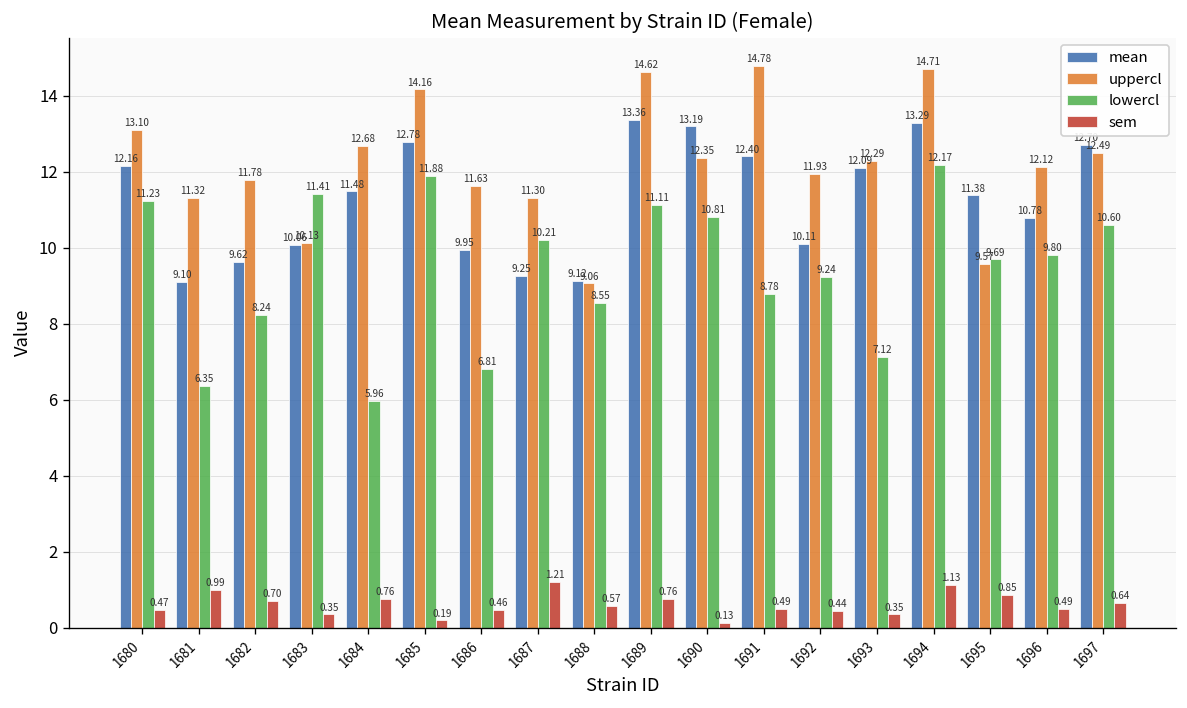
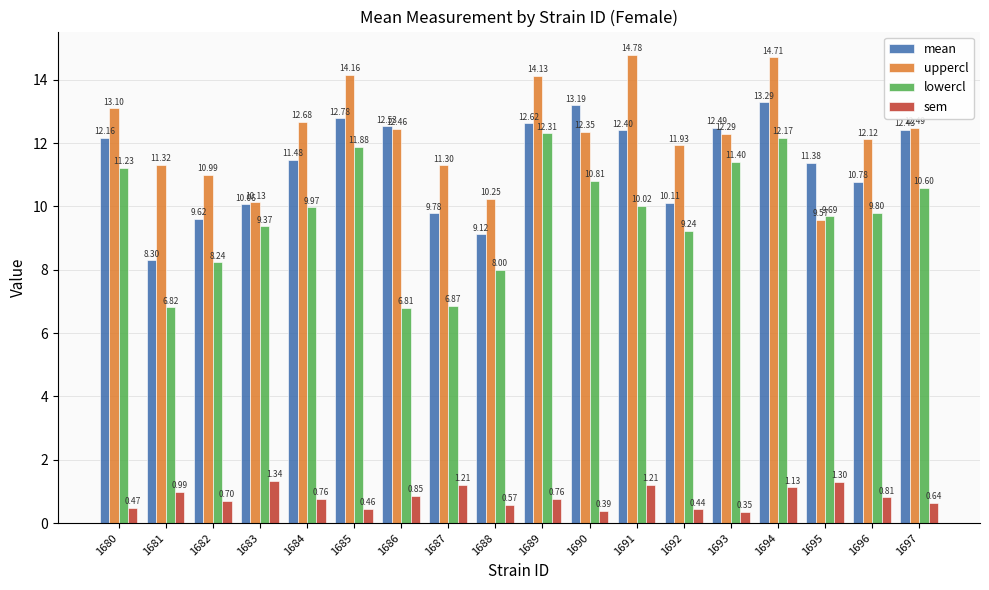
mean, 1681: 9.10 -> 8.30
lowercl, 1681: 6.35 -> 6.82
uppercl, 1682: 11.78 -> 10.99
lowercl, 1683: 11.41 -> 9.37
sem, 1683: 0.35 -> 1.34
lowercl, 1684: 5.96 -> 9.97
sem, 1685: 0.19 -> 0.46
mean, 1686: 9.95 -> 12.53
uppercl, 1686: 11.63 -> 12.46
sem, 1686: 0.46 -> 0.85
mean, 1687: 9.25 -> 9.78
lowercl, 1687: 10.21 -> 6.87
uppercl, 1688: 9.06 -> 10.25
lowercl, 1688: 8.55 -> 8.00
mean, 1689: 13.36 -> 12.62
uppercl, 1689: 14.62 -> 14.13
lowercl, 1689: 11.11 -> 12.31
sem, 1690: 0.13 -> 0.39
lowercl, 1691: 8.78 -> 10.02
sem, 1691: 0.49 -> 1.21
mean, 1693: 12.09 -> 12.49
lowercl, 1693: 7.12 -> 11.40
sem, 1695: 0.85 -> 1.30
sem, 1696: 0.49 -> 0.81
mean, 1697: 12.7 -> 12.4
